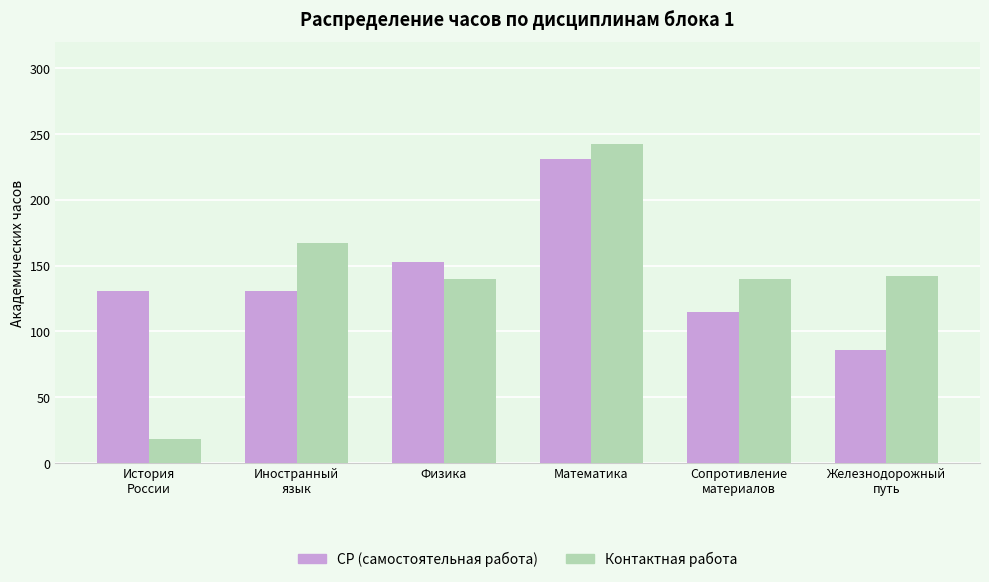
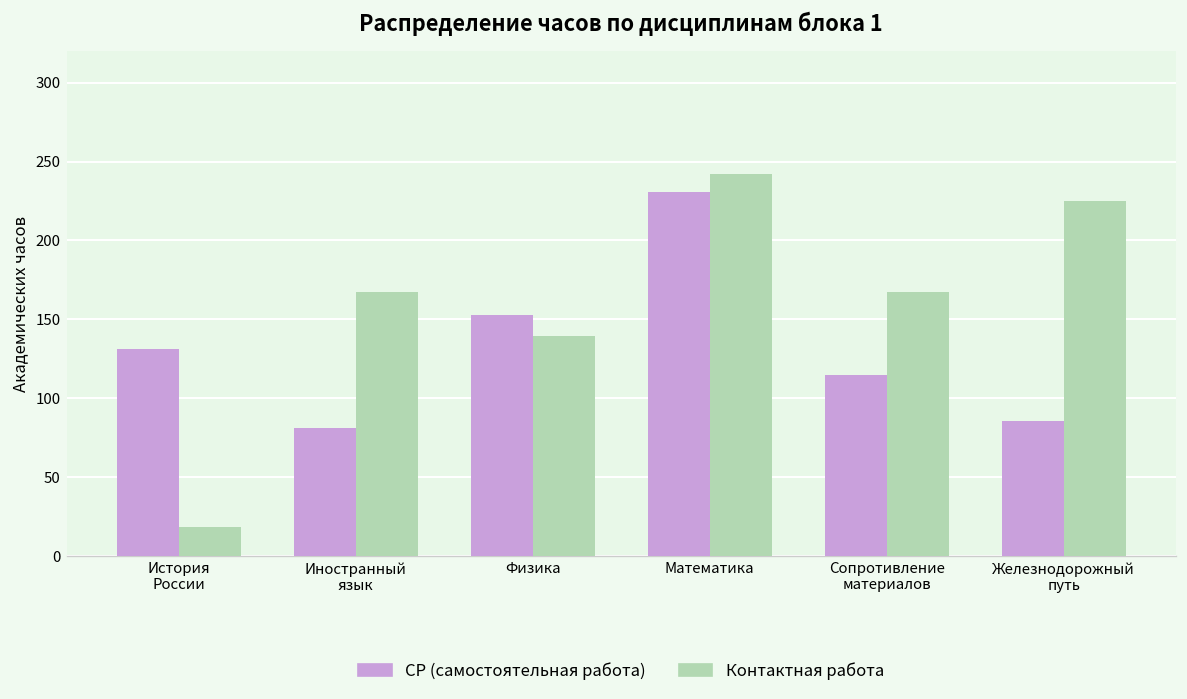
СР (самостоятельная работа), Иностранный язык: 131 -> 81
Контактная работа, Сопротивление материалов: 140 -> 167
Контактная работа, Железнодорожный путь: 142 -> 225
